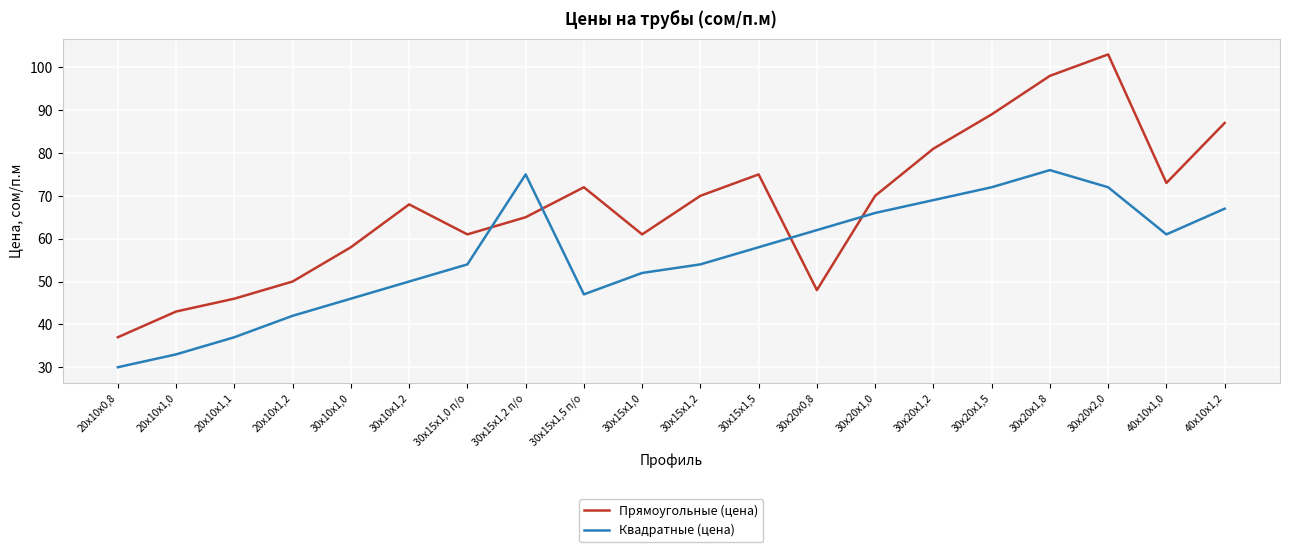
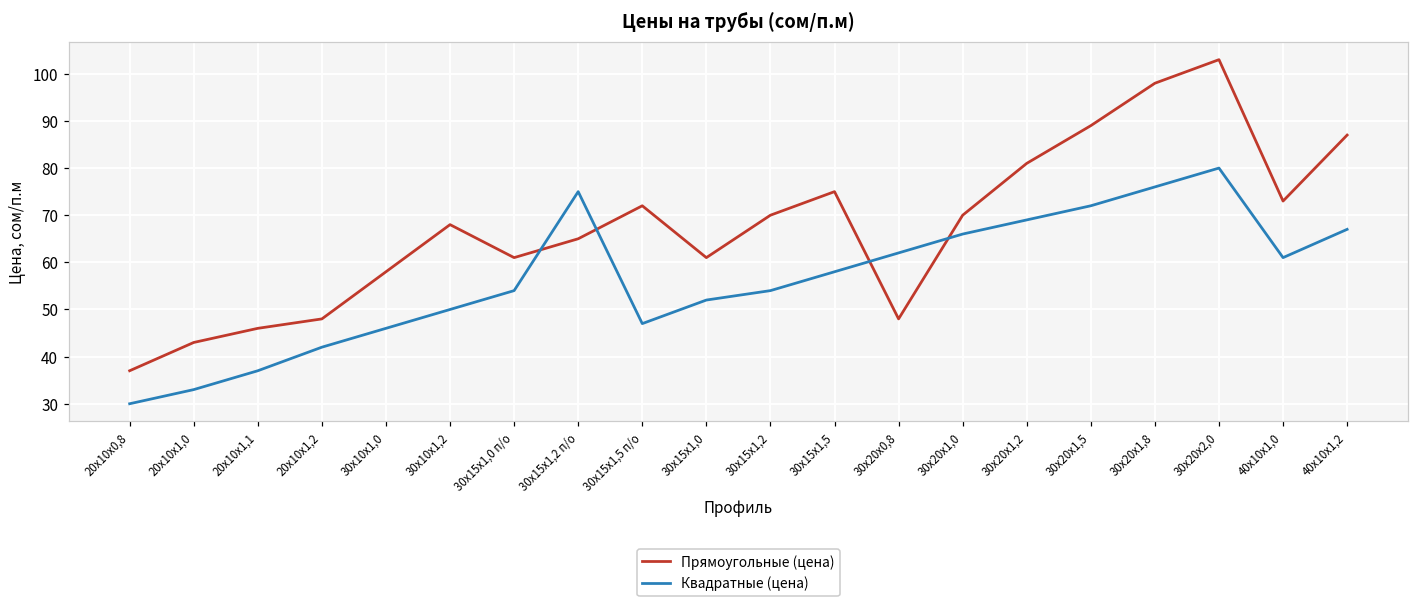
Прямоугольные (цена), 20х10х1,2: 50 -> 48
Квадратные (цена), 30х20х2,0: 72 -> 80
